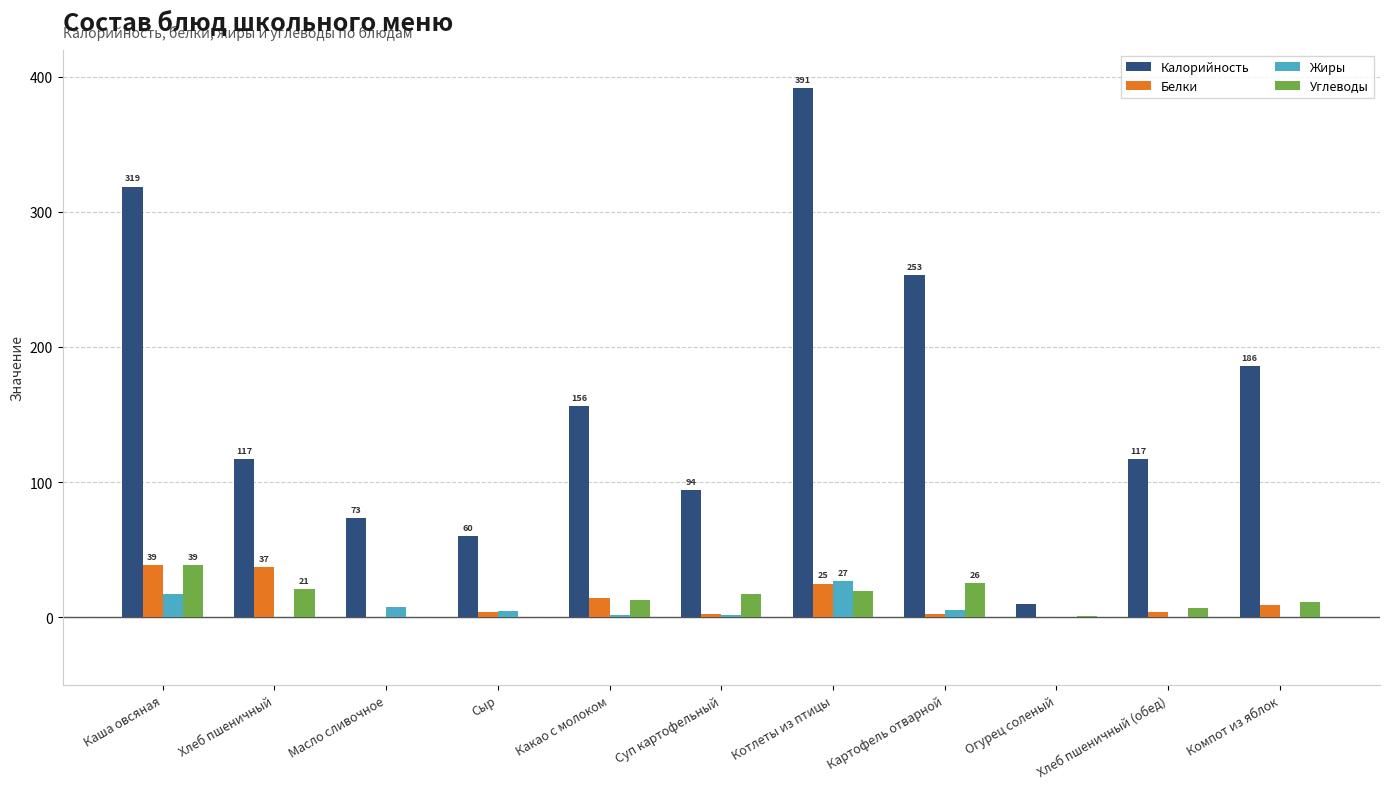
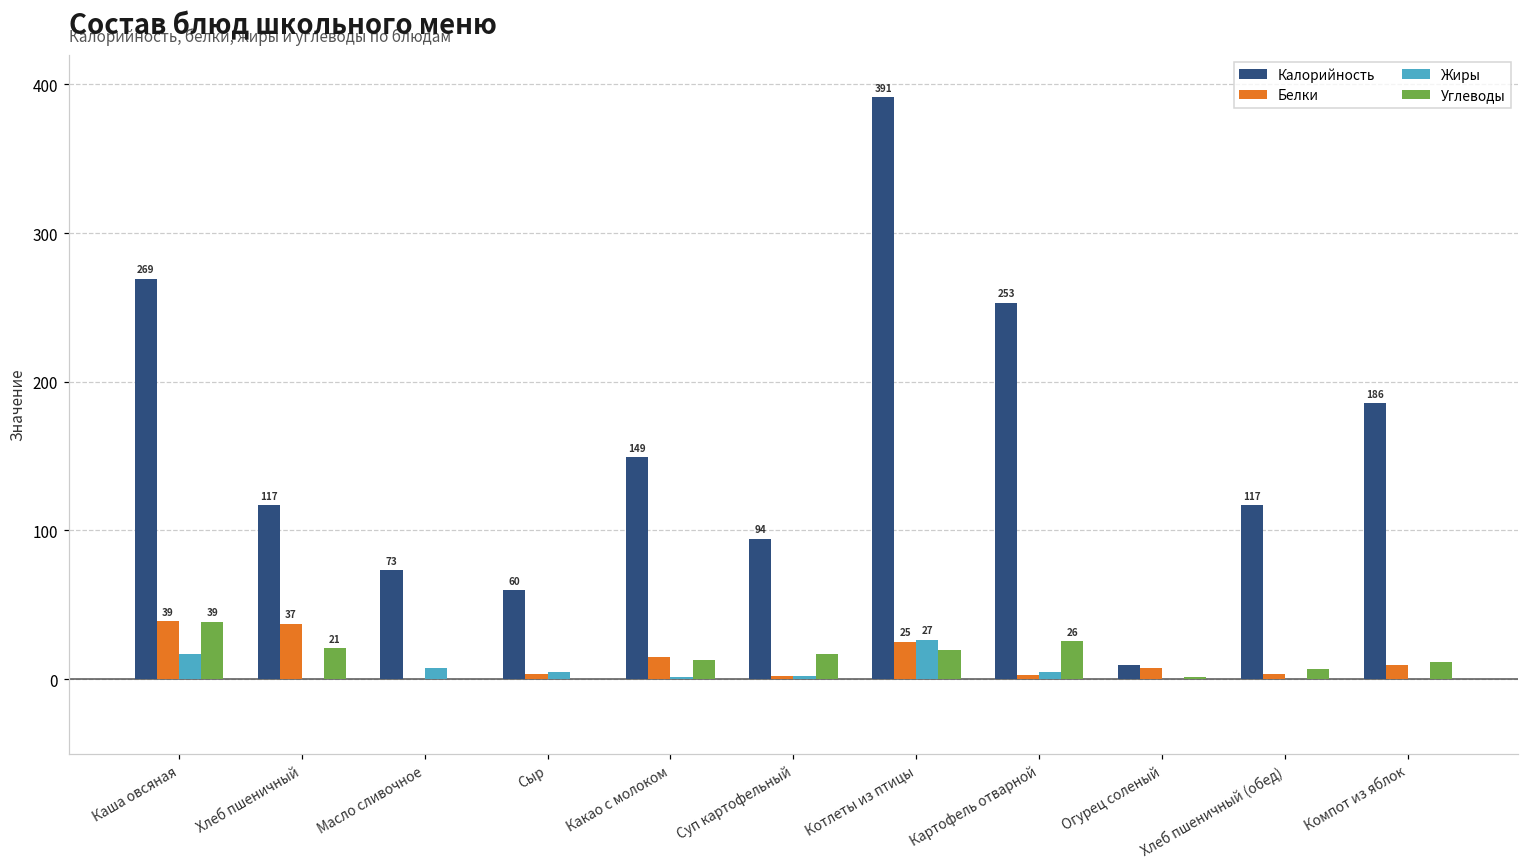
Калорийность, Каша овсяная: 319 -> 269
Калорийность, Какао с молоком: 156 -> 149
Белки, Огурец соленый: 1 -> 8
